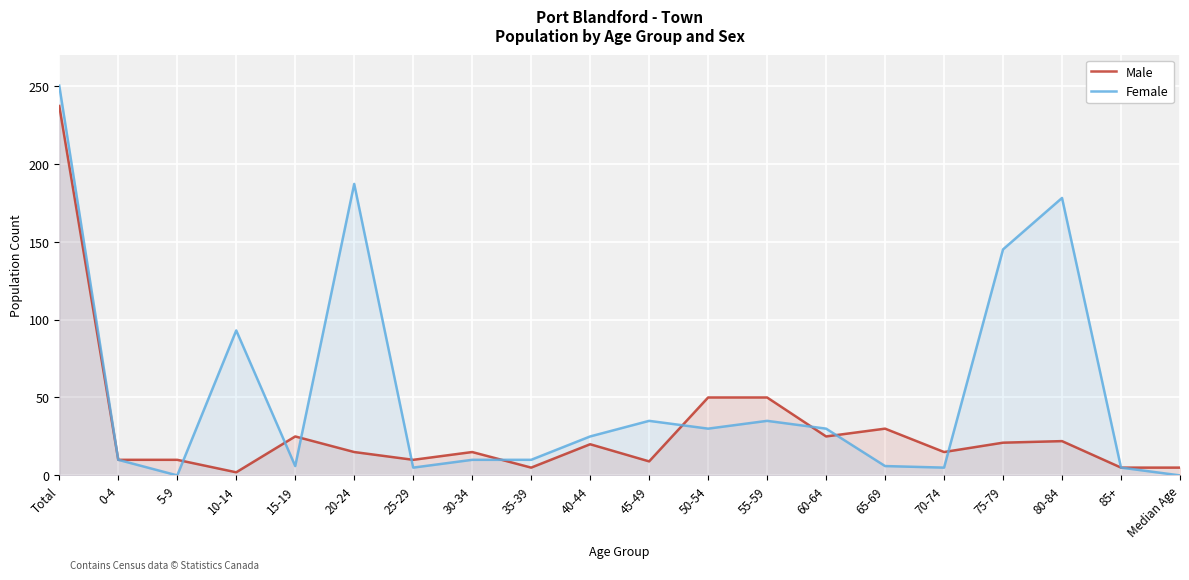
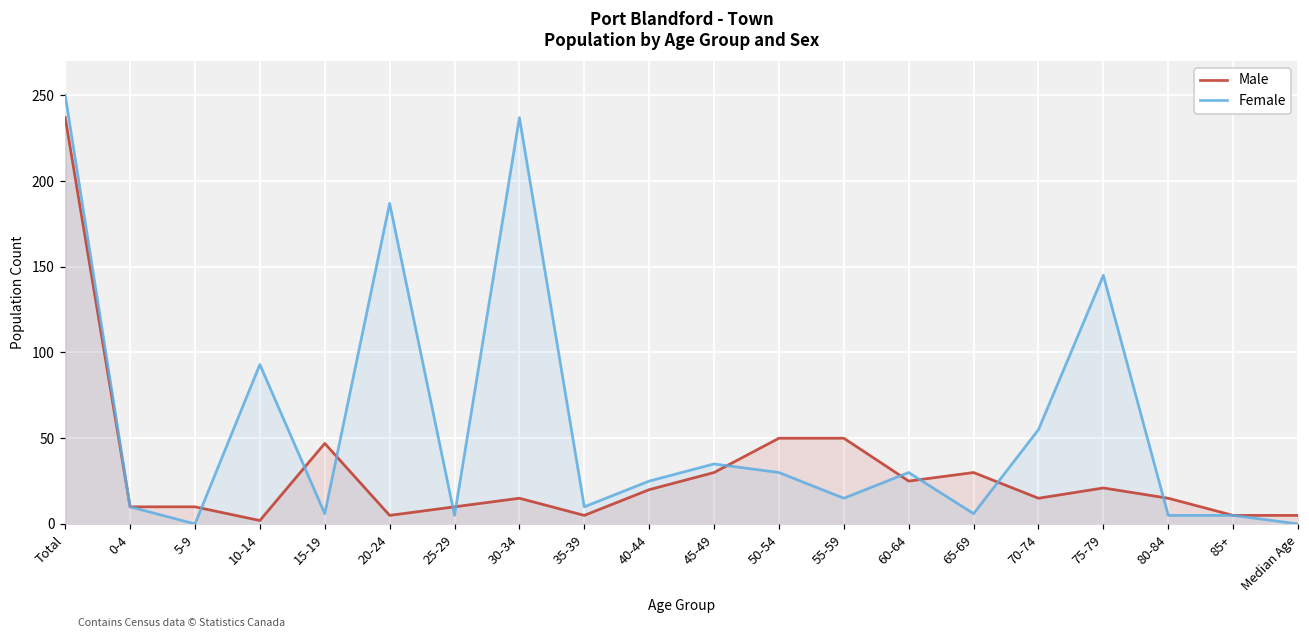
Male, 15-19: 25 -> 47
Male, 20-24: 15 -> 5
Female, 30-34: 10 -> 237
Male, 45-49: 9 -> 30
Female, 55-59: 35 -> 15
Female, 70-74: 5 -> 55
Male, 80-84: 22 -> 15
Female, 80-84: 178 -> 5
